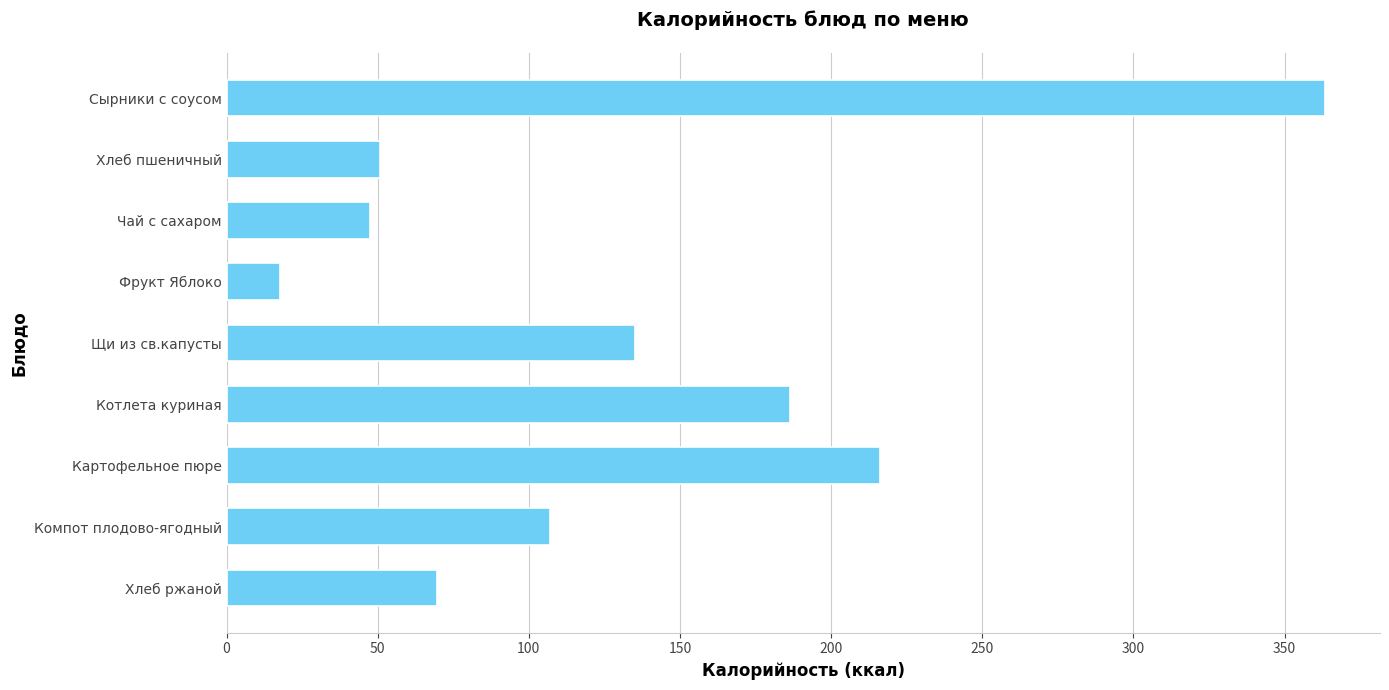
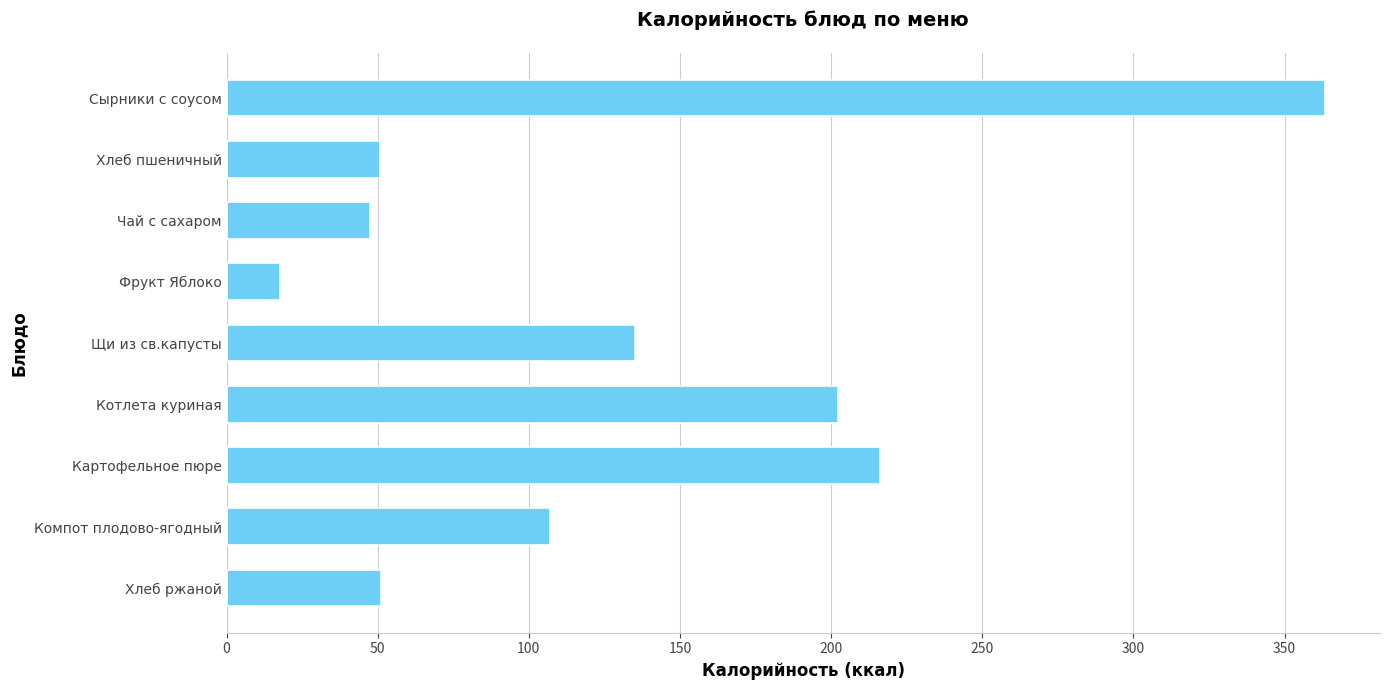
Котлета куриная: 186 -> 202
Хлеб ржаной: 70 -> 51
